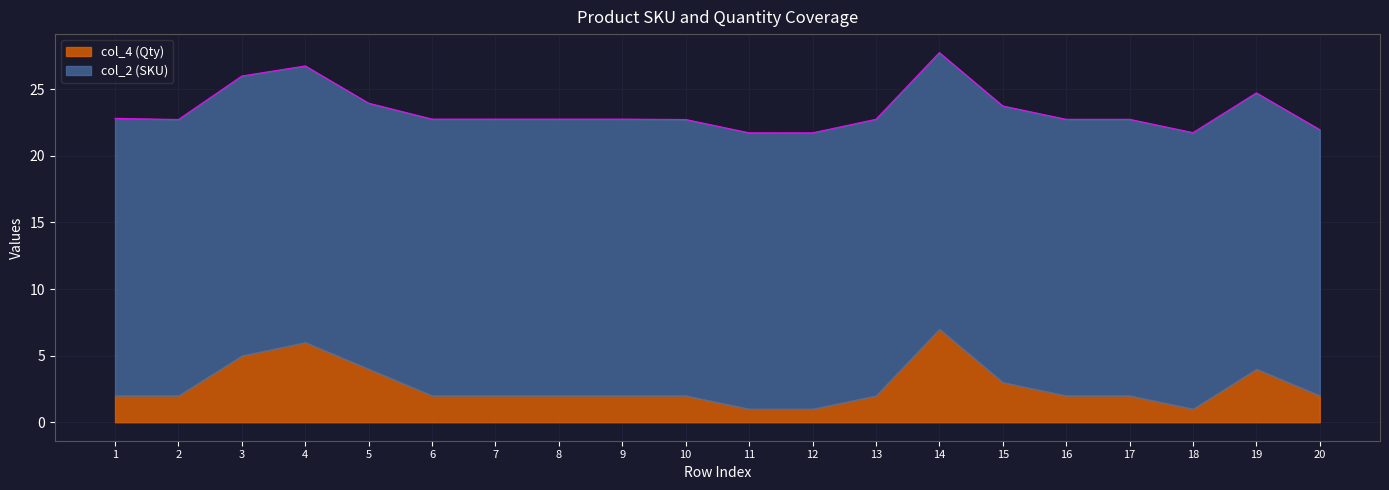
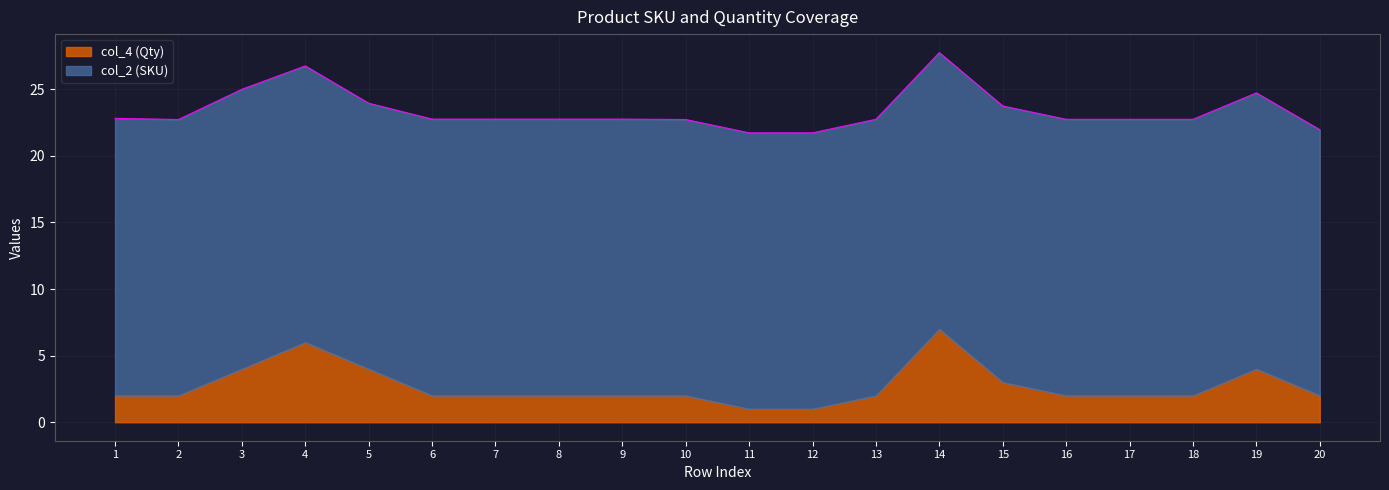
col_4 (Qty), 3: 5 -> 4
col_4 (Qty), 18: 1 -> 2
